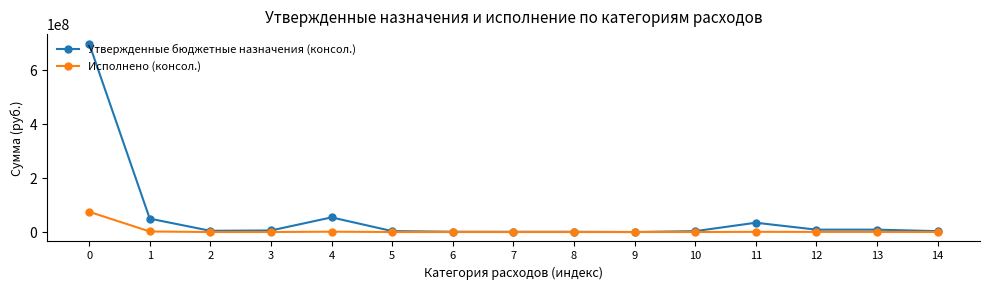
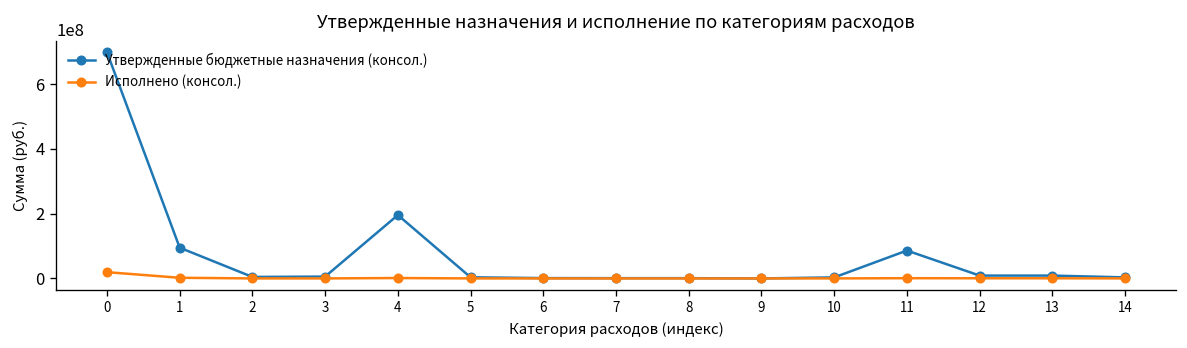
Исполнено (консол.), 0: 70000000 -> 20000000
Утвержденные бюджетные назначения (консол.), 1: 50000000 -> 90000000
Утвержденные бюджетные назначения (консол.), 4: 50000000 -> 200000000
Утвержденные бюджетные назначения (консол.), 11: 30000000 -> 90000000
